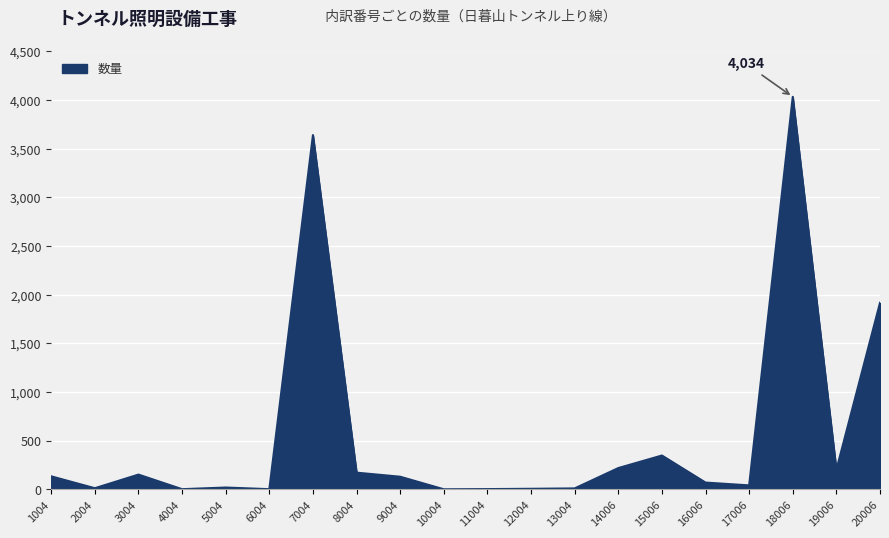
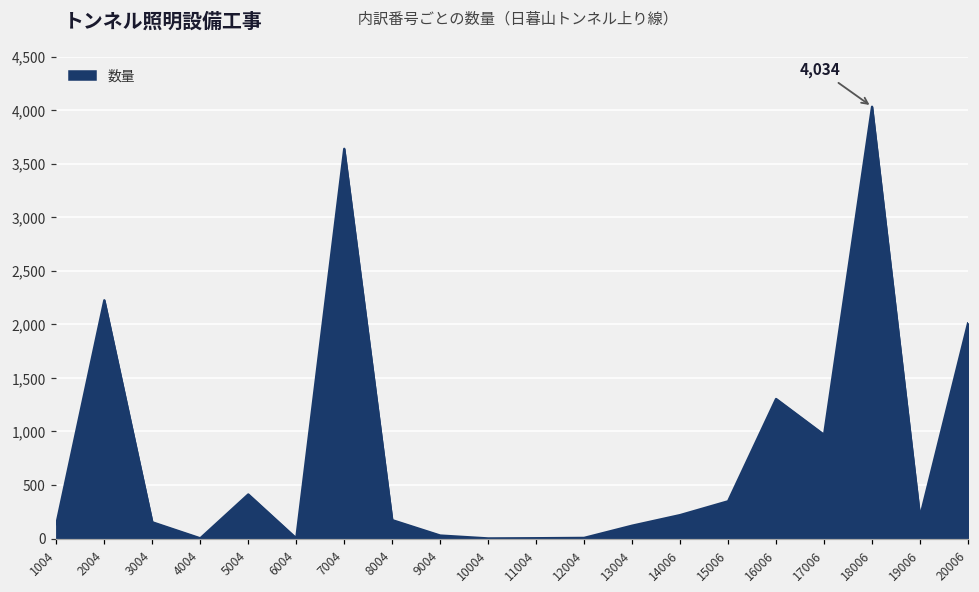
2004: 0 -> 2,200
5004: 0 -> 400
9004: 100 -> 0
13004: 0 -> 100
16006: 100 -> 1,300
17006: 0 -> 1,000
20006: 1,900 -> 2,000
